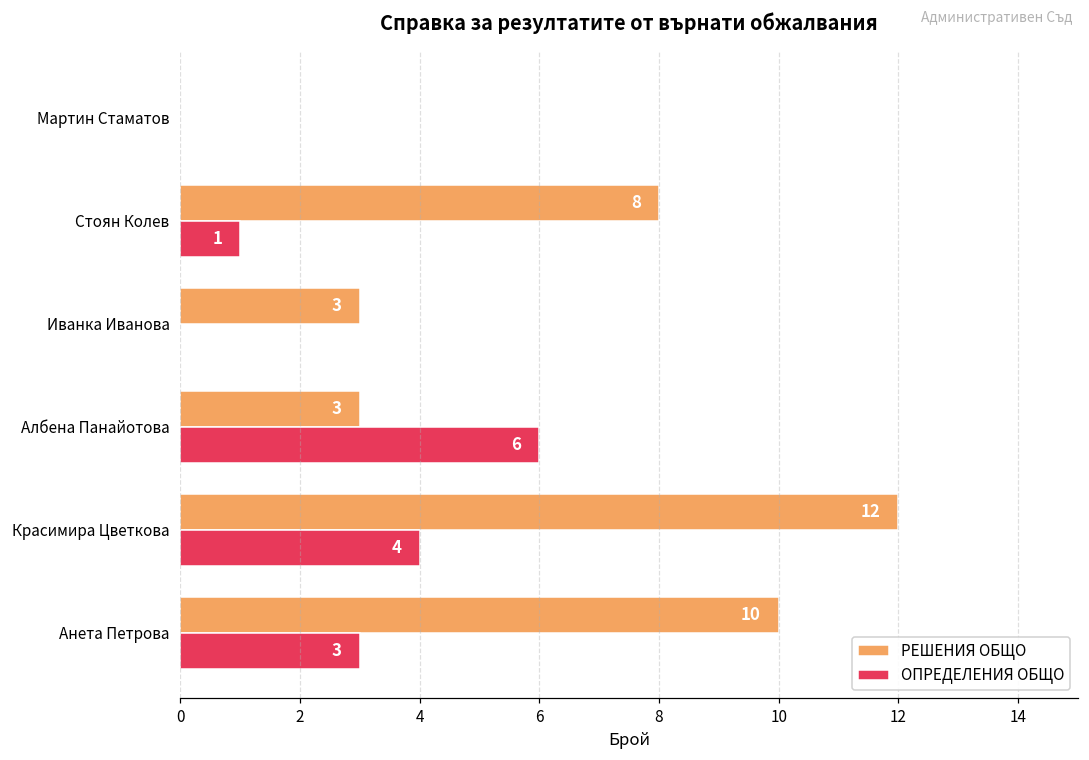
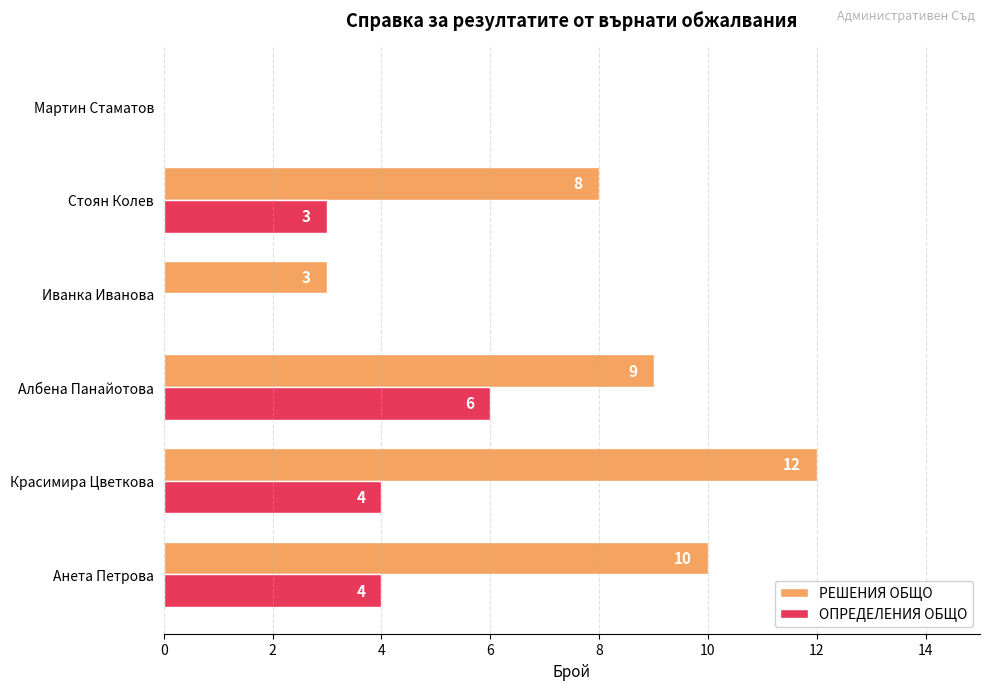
ОПРЕДЕЛЕНИЯ ОБЩО, Стоян Колев: 1 -> 3
РЕШЕНИЯ ОБЩО, Албена Панайотова: 3 -> 9
ОПРЕДЕЛЕНИЯ ОБЩО, Анета Петрова: 3 -> 4
